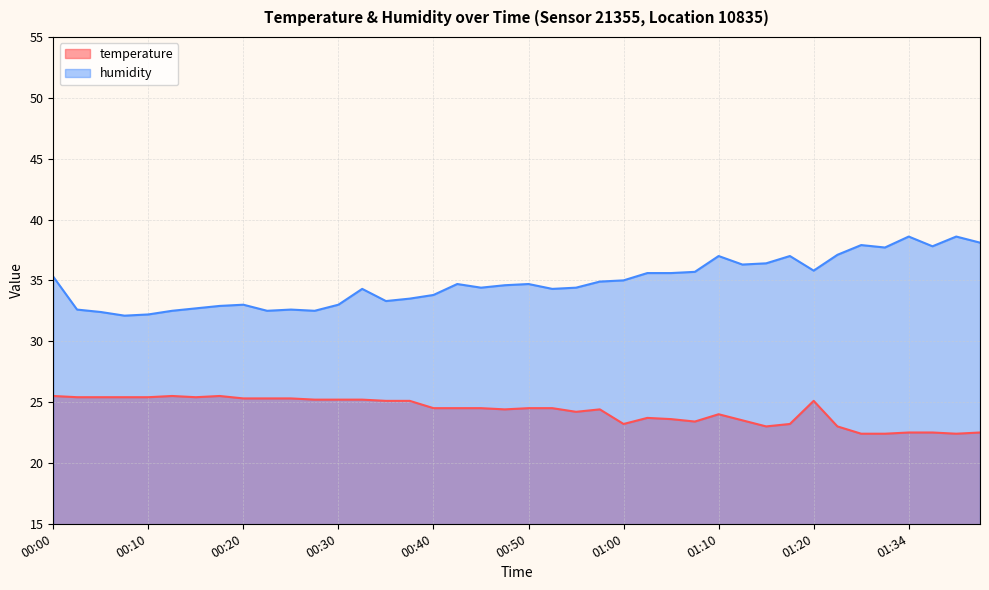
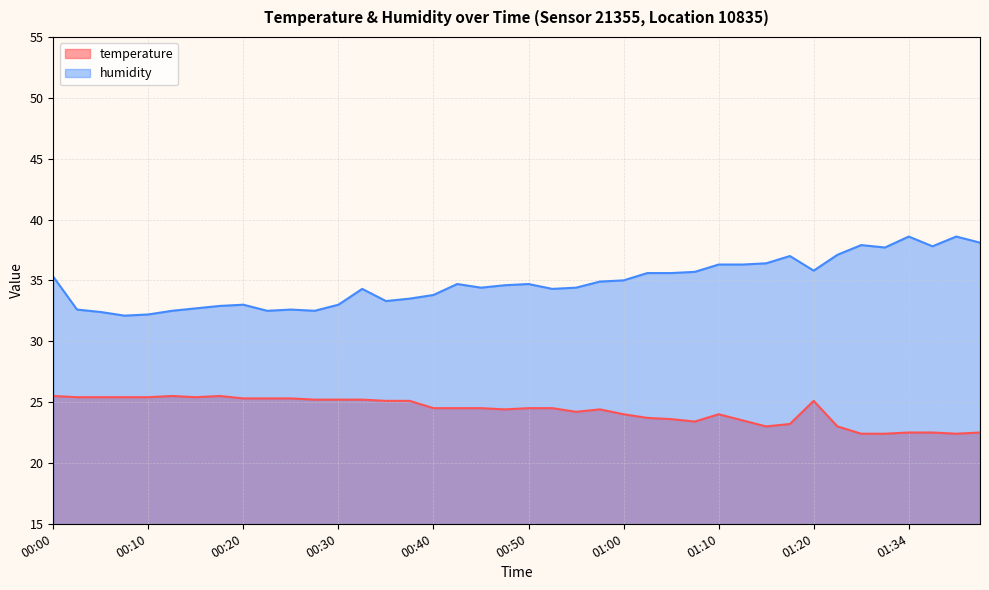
temperature, 01:00: 23.2 -> 24.0
humidity, 01:10: 37.0 -> 36.3
